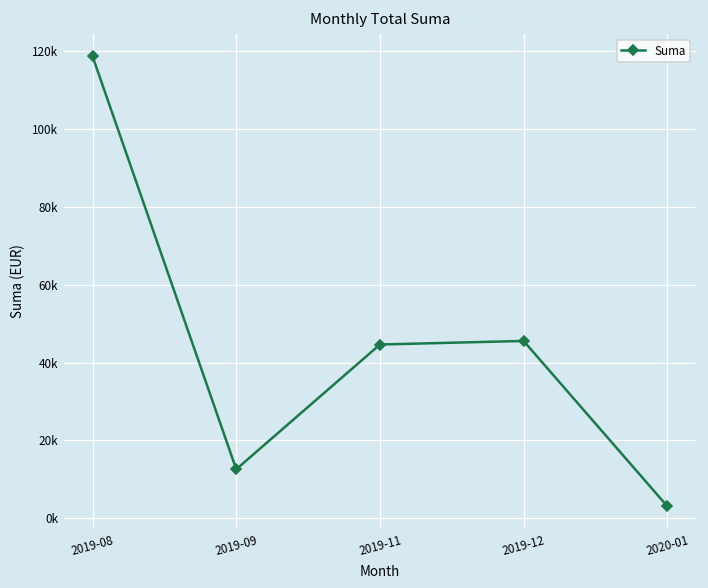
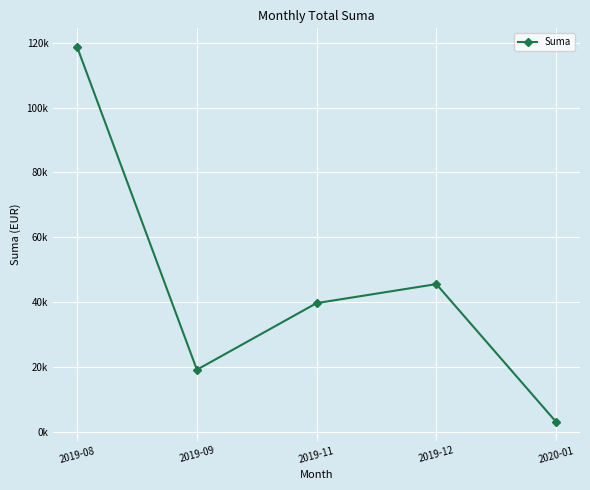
2019-09: 13000 -> 19000
2019-11: 45000 -> 40000
